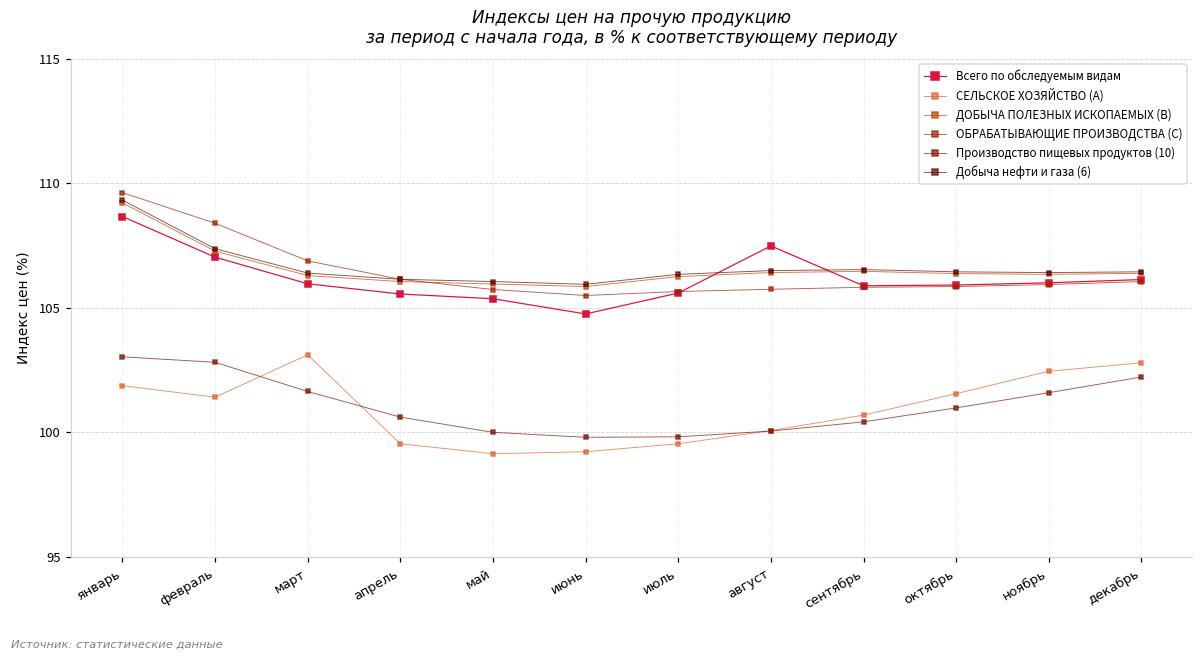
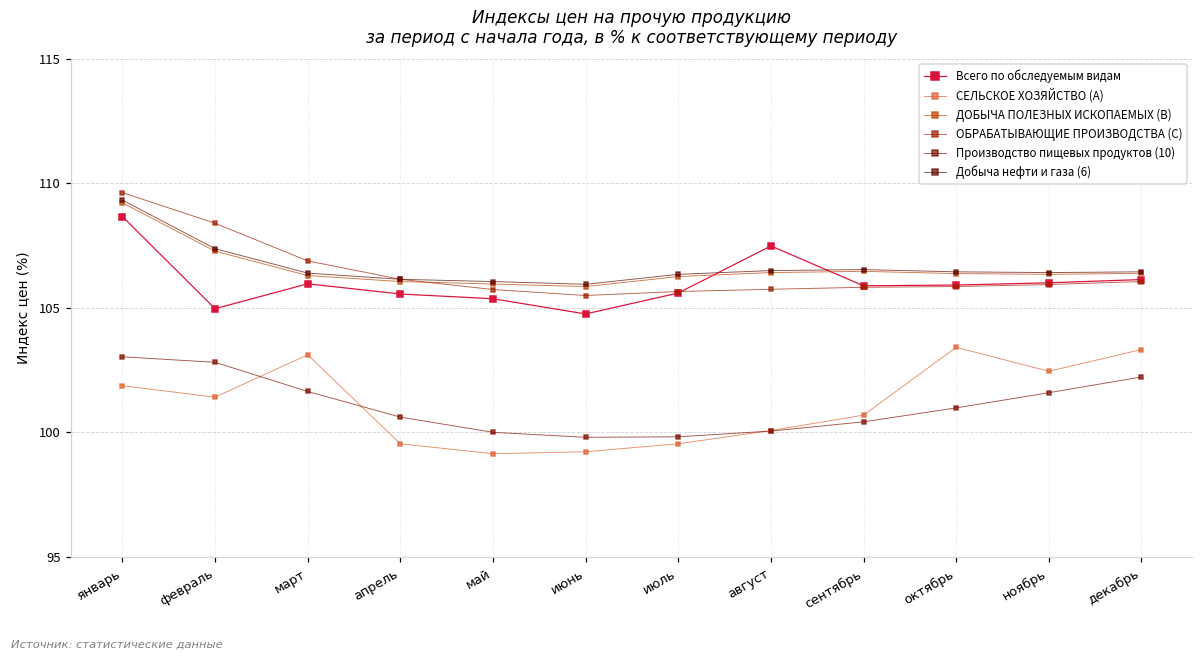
Всего по обследуемым видам, февраль: 107.0 -> 105.0
СЕЛЬСКОЕ ХОЗЯЙСТВО (A), октябрь: 101.6 -> 103.4
СЕЛЬСКОЕ ХОЗЯЙСТВО (A), декабрь: 102.8 -> 103.3
